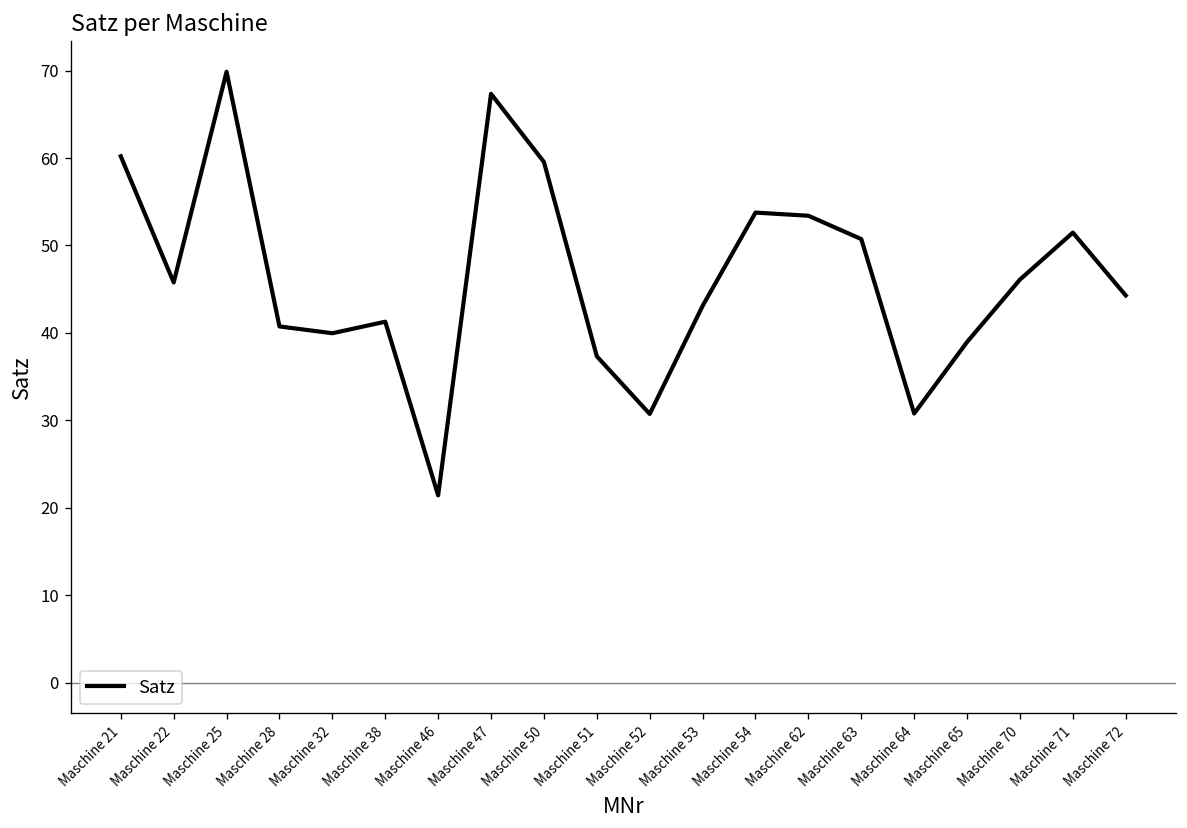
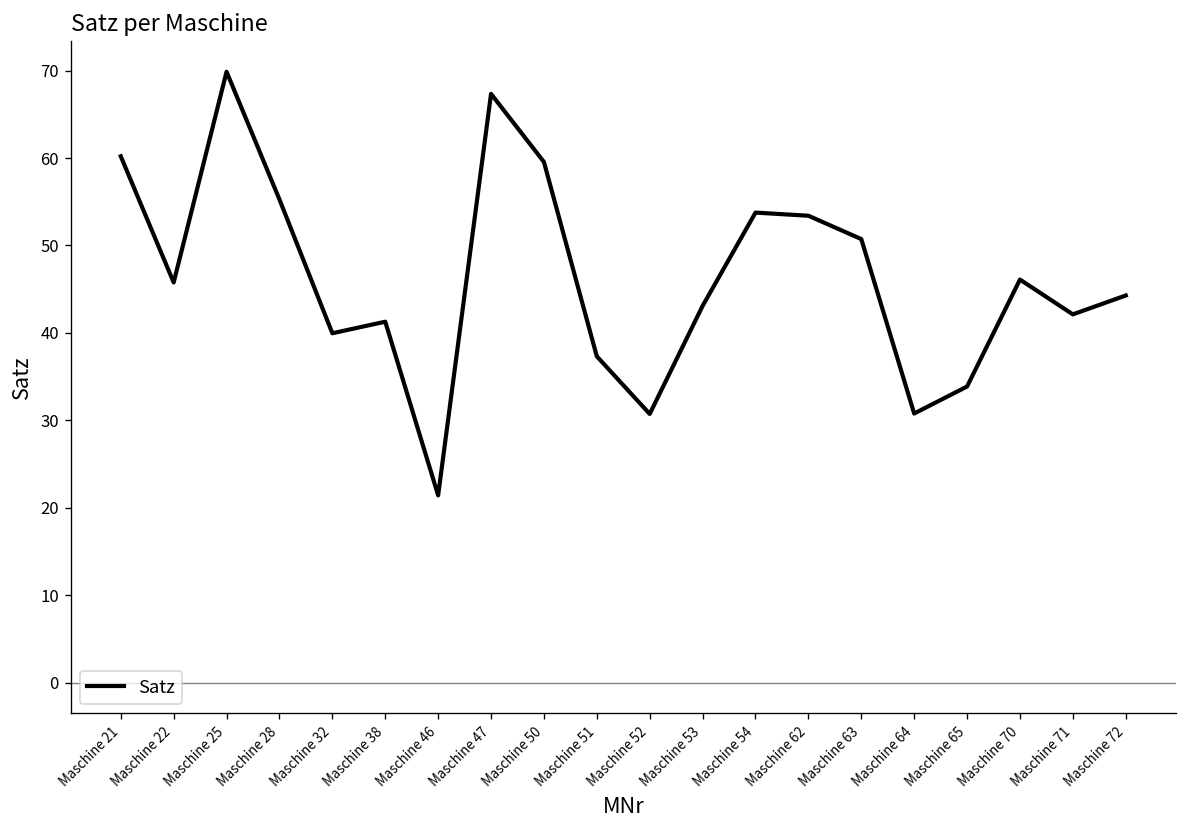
Maschine 28: 41 -> 55
Maschine 65: 39 -> 34
Maschine 71: 51 -> 42
